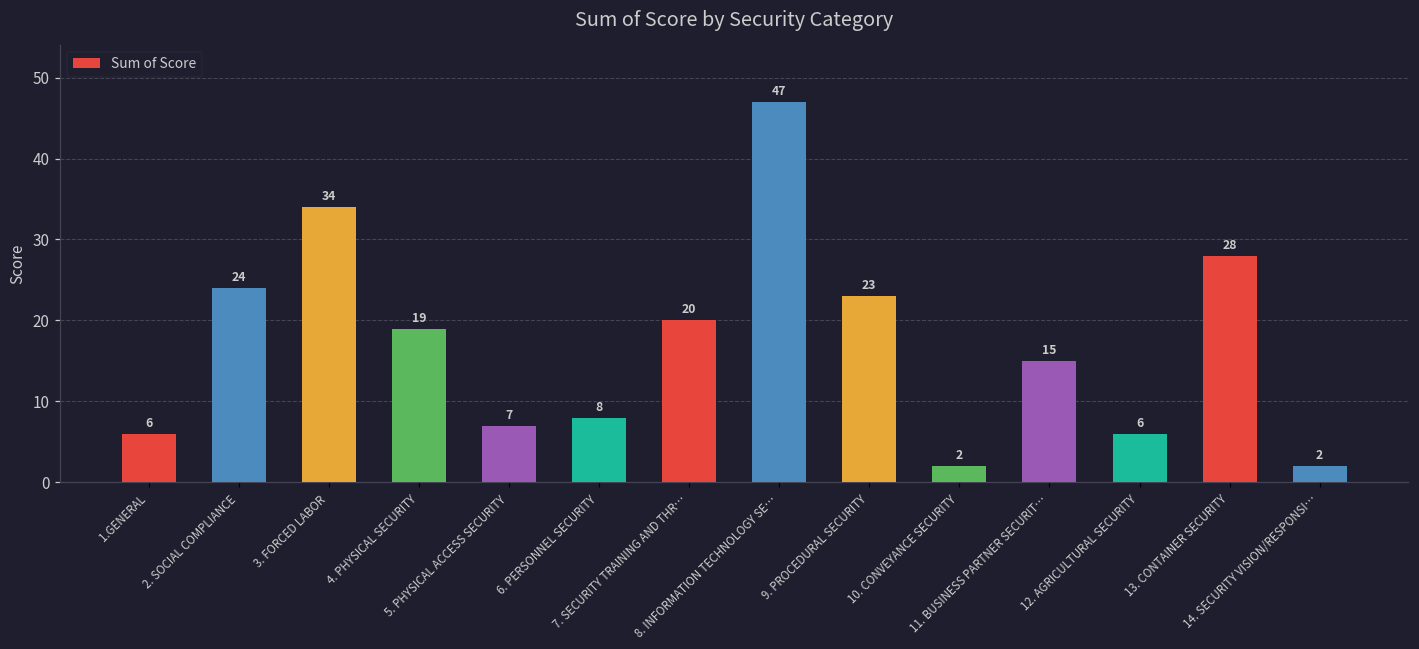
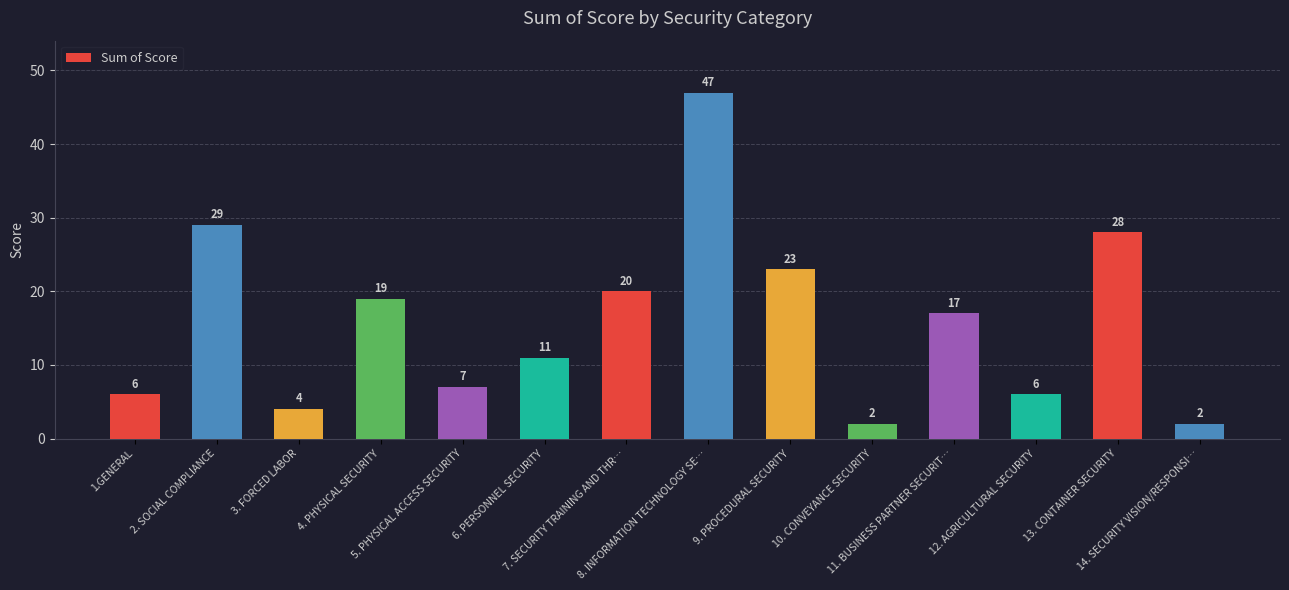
2. SOCIAL COMPLIANCE: 24 -> 29
3. FORCED LABOR: 34 -> 4
6. PERSONNEL SECURITY: 8 -> 11
11. BUSINESS PARTNER SECURIT…: 15 -> 17
